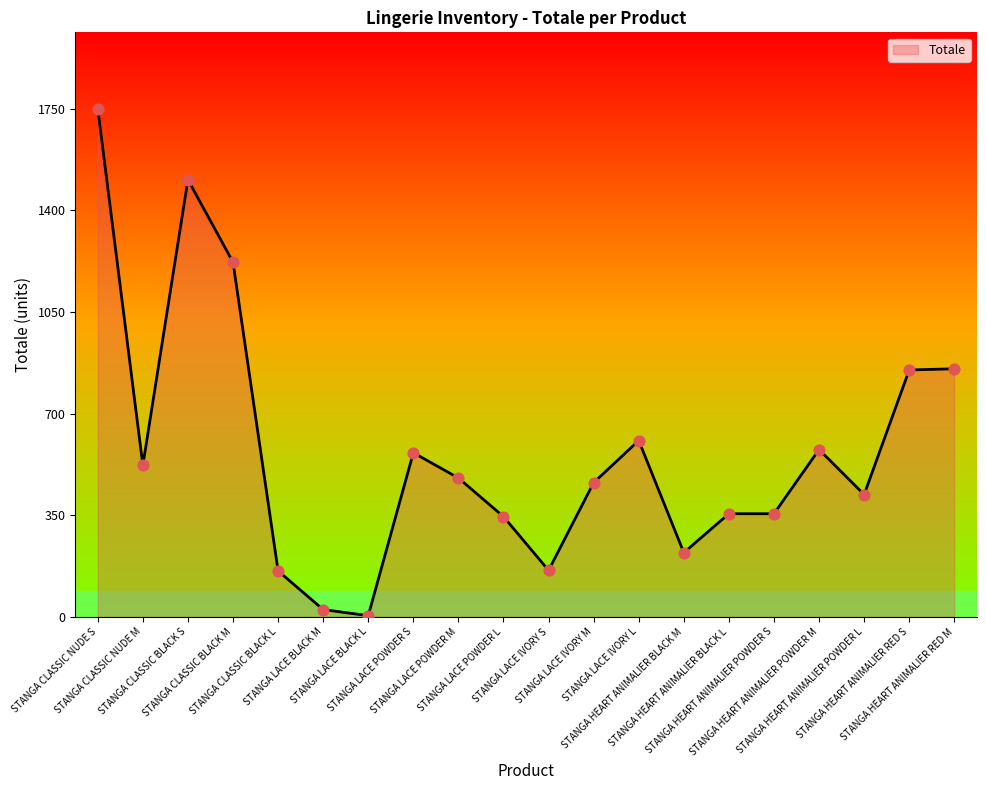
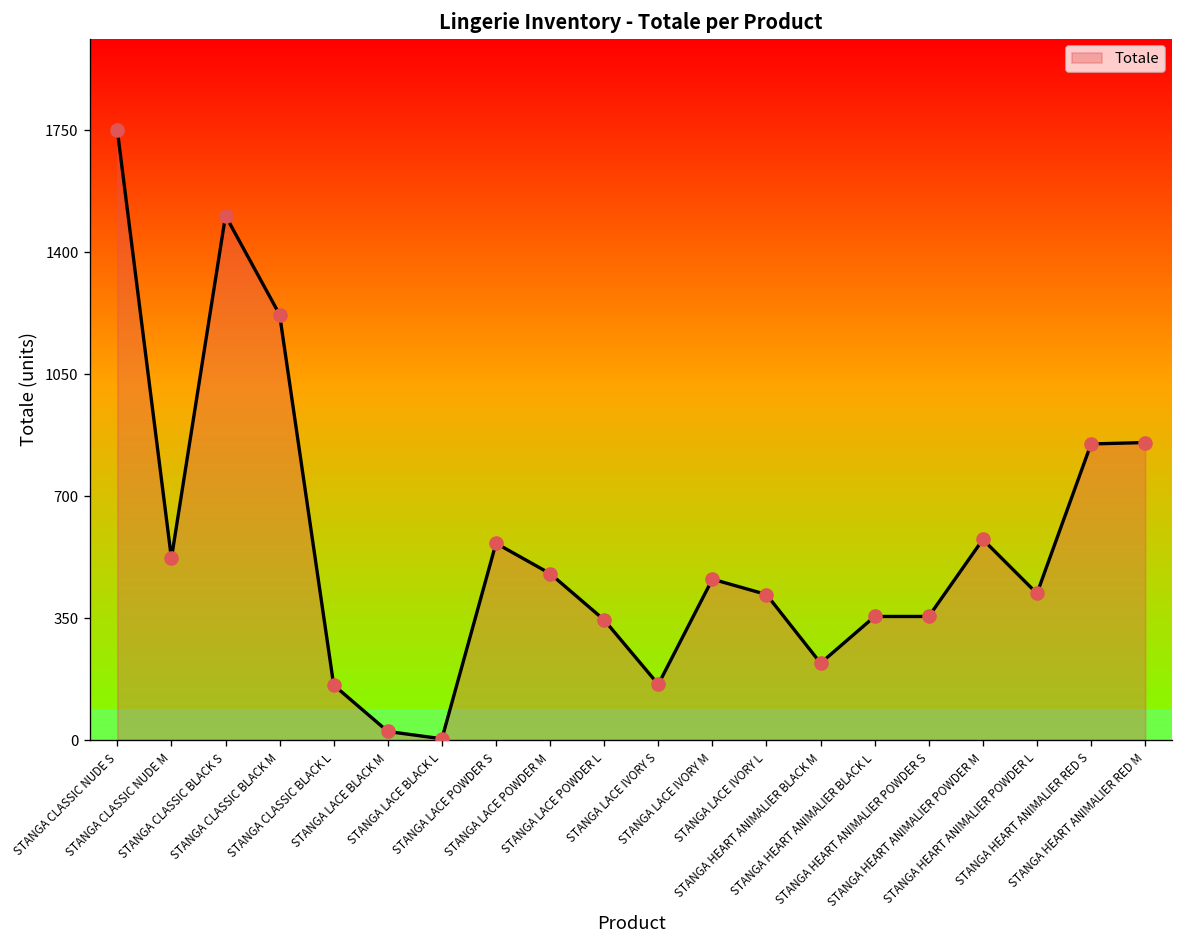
STANGA LACE IVORY L: 610 -> 420
